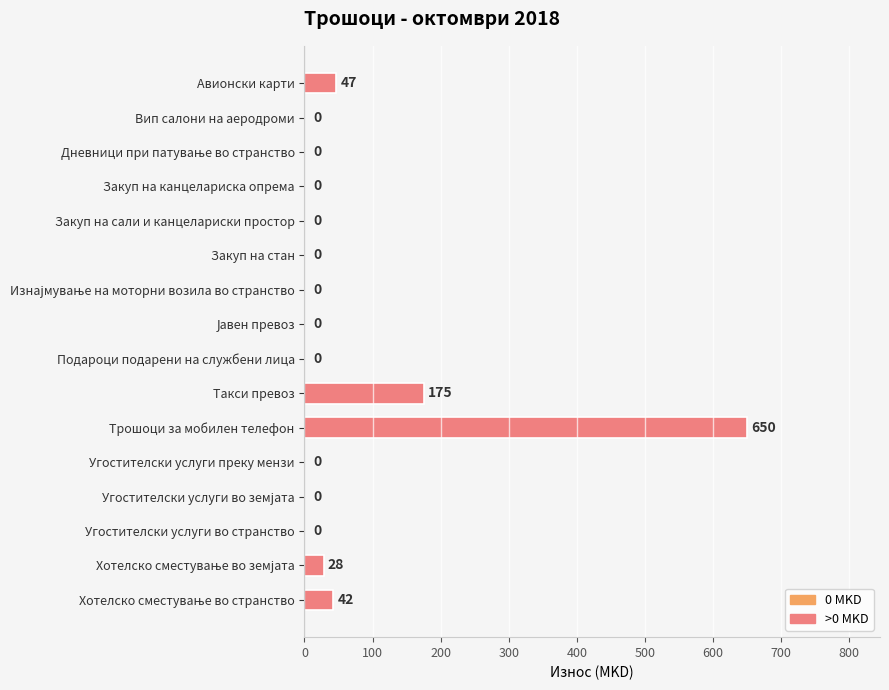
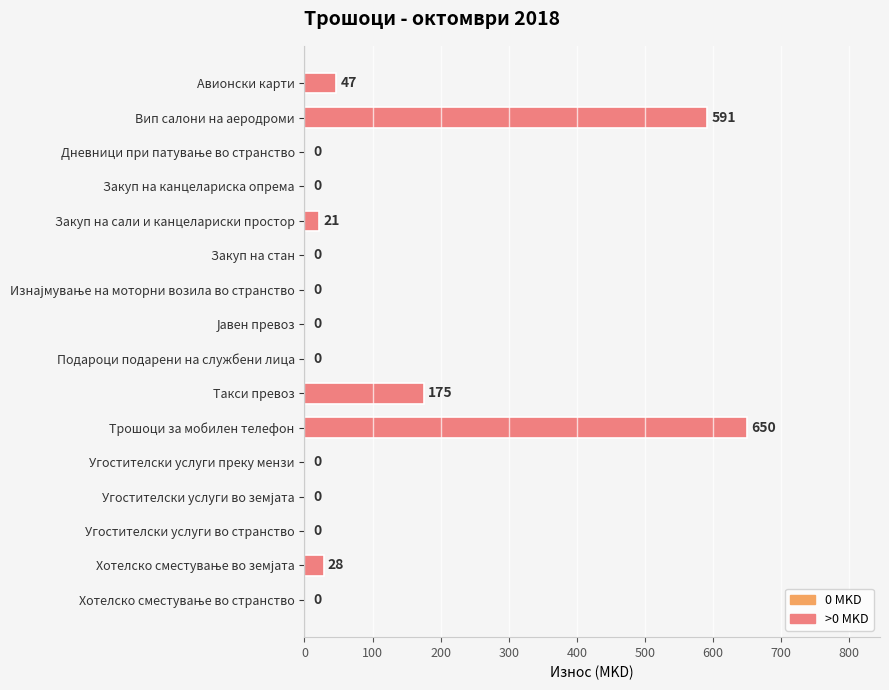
Вип салони на аеродроми: 0 -> 591
Закуп на сали и канцелариски простор: 0 -> 21
Хотелско сместување во странство: 42 -> 0
